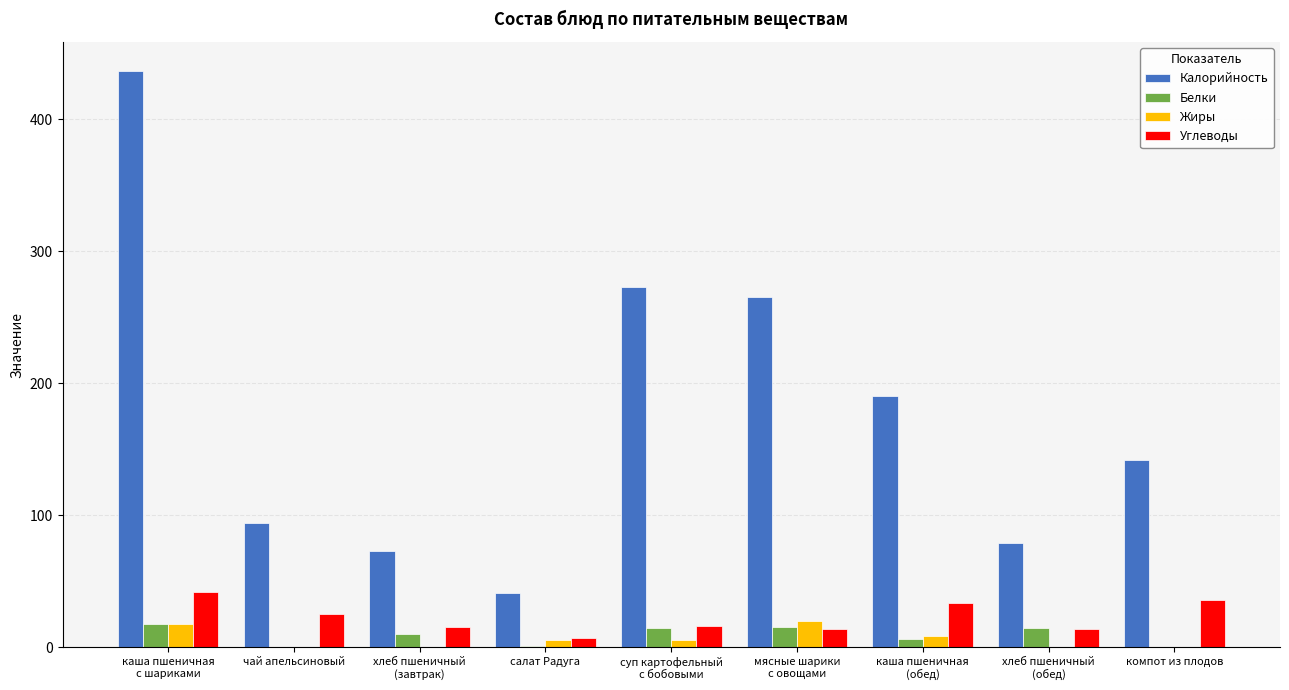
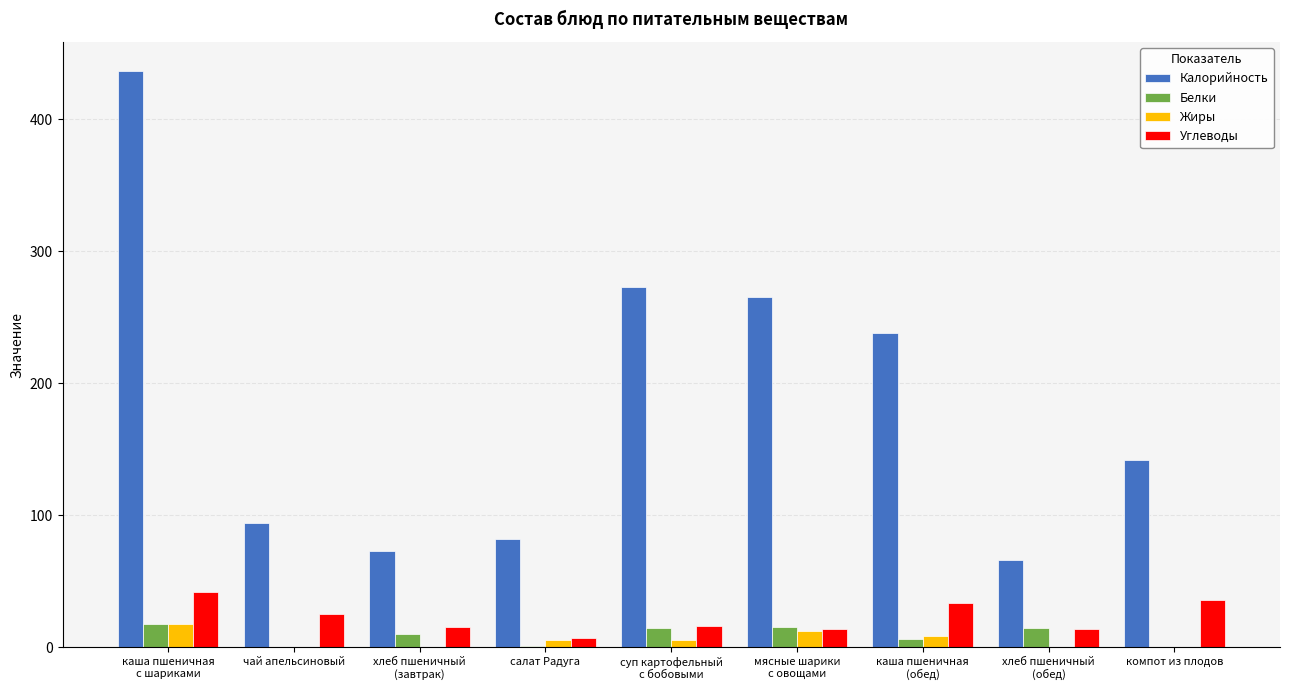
Калорийность, салат Радуга: 41 -> 82
Жиры, мясные шарики с овощами: 20 -> 12
Калорийность, каша пшеничная (обед): 191 -> 238
Калорийность, хлеб пшеничный (обед): 79 -> 66
